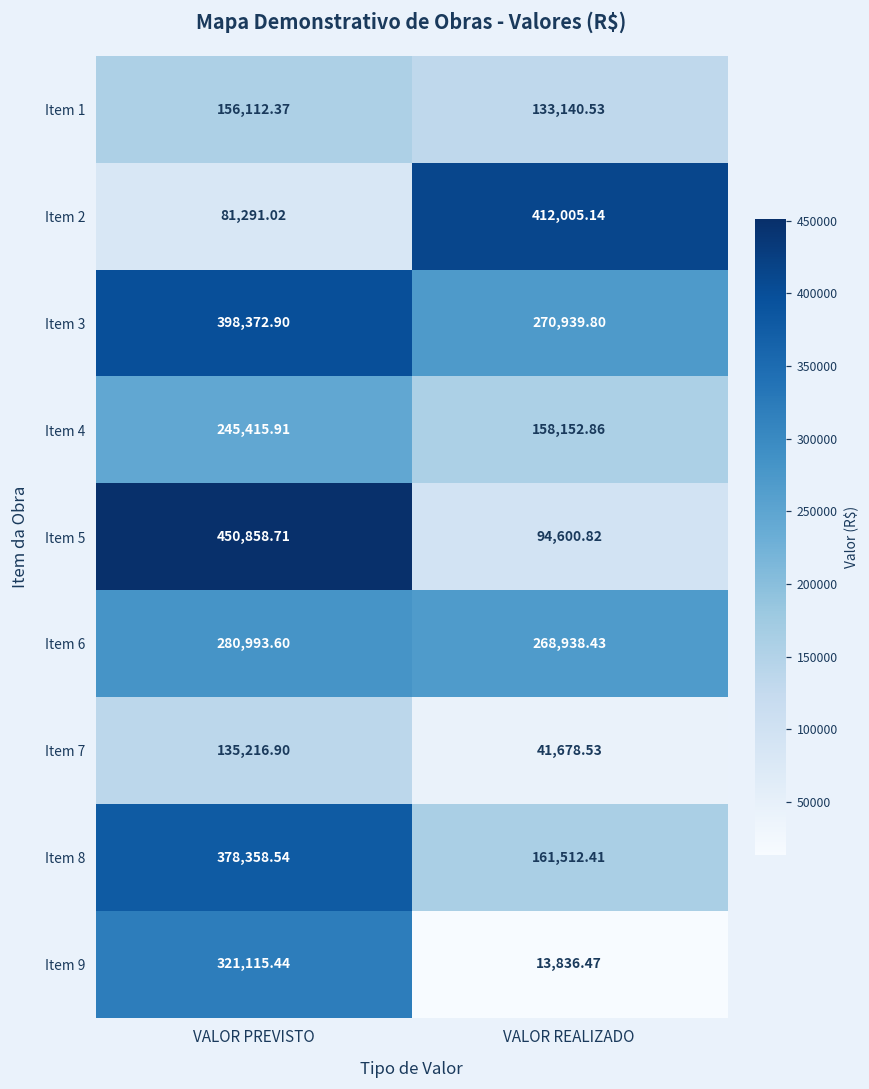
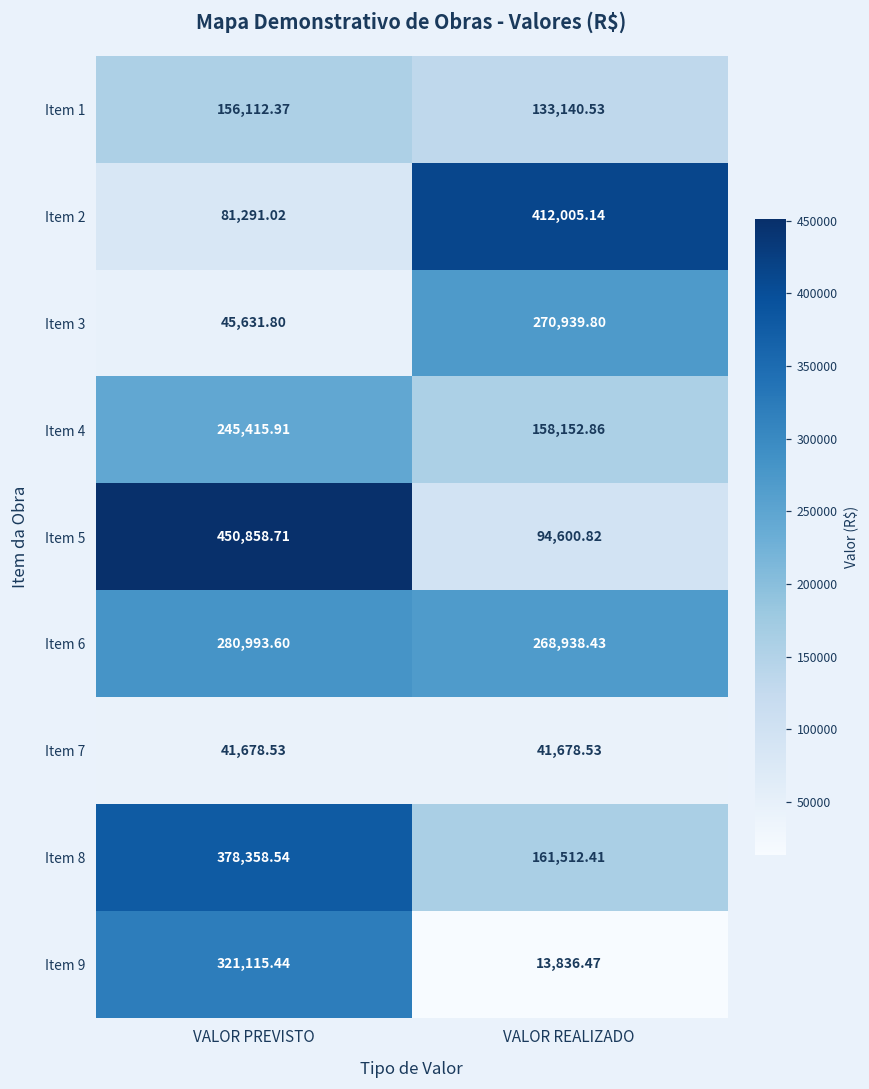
Item 3, VALOR PREVISTO: 398,372.90 -> 45,631.80
Item 7, VALOR PREVISTO: 135,216.90 -> 41,678.53
